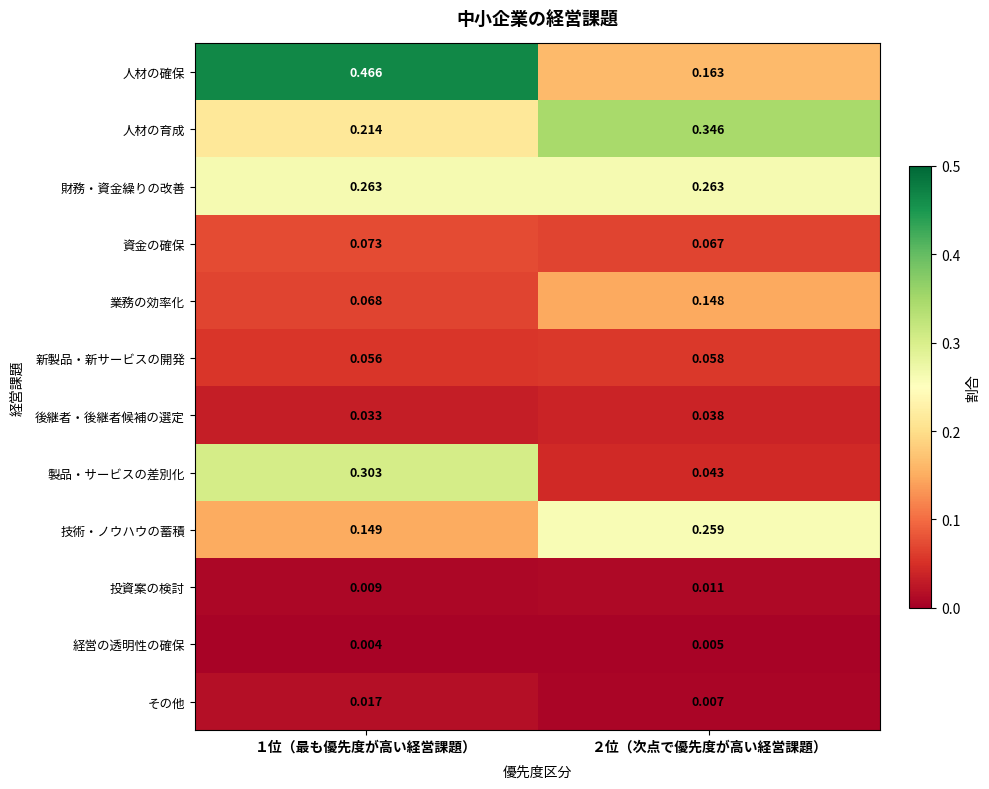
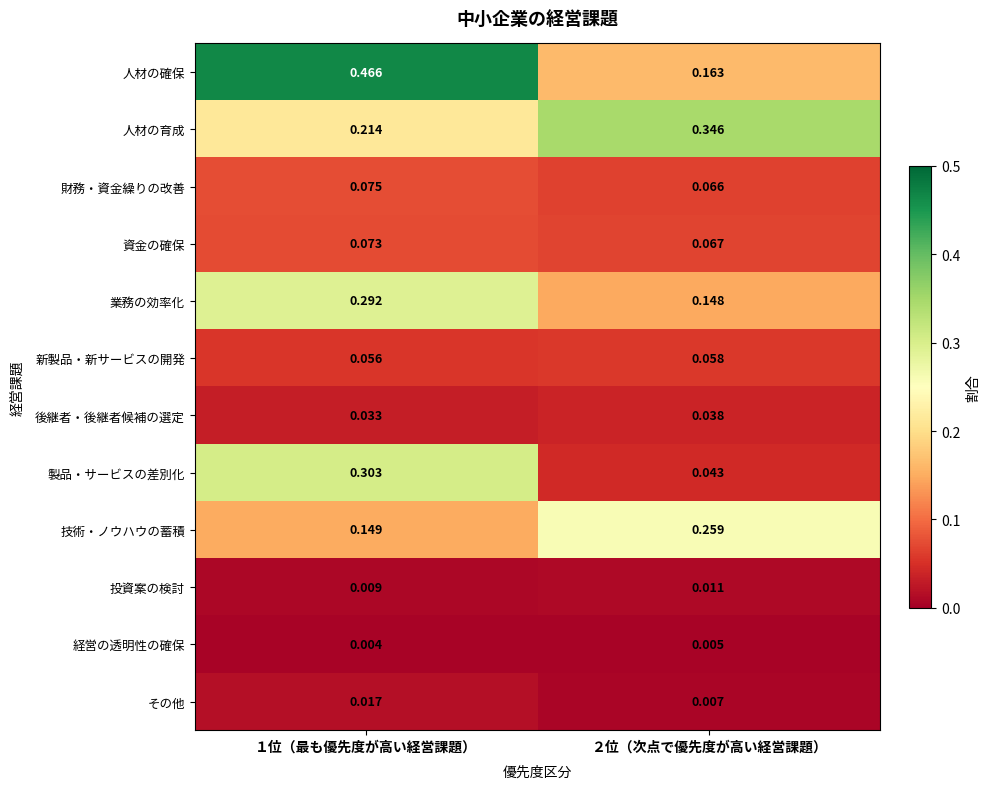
財務・資金繰りの改善, １位（最も優先度が高い経営課題）: 0.263 -> 0.075
財務・資金繰りの改善, ２位（次点で優先度が高い経営課題）: 0.263 -> 0.066
業務の効率化, １位（最も優先度が高い経営課題）: 0.068 -> 0.292
